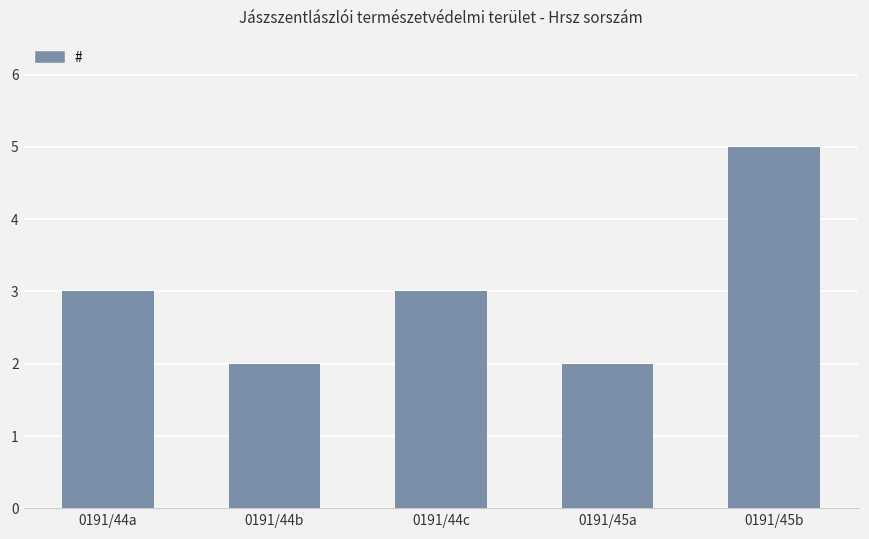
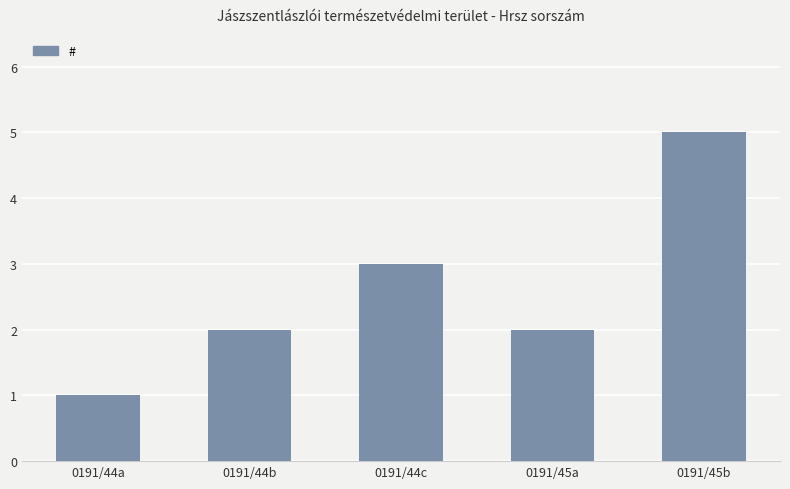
0191/44a: 3 -> 1
